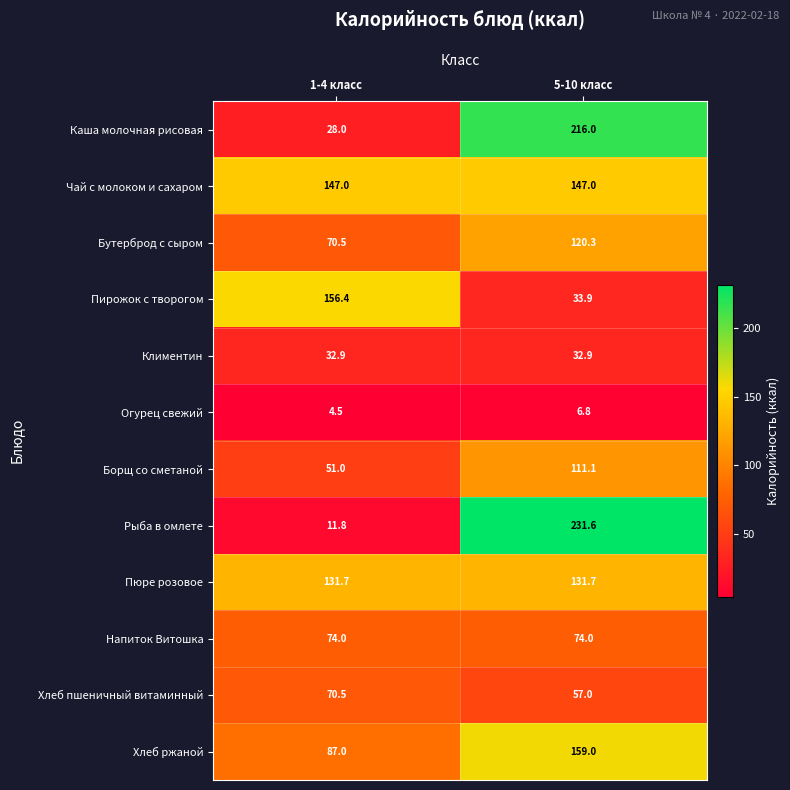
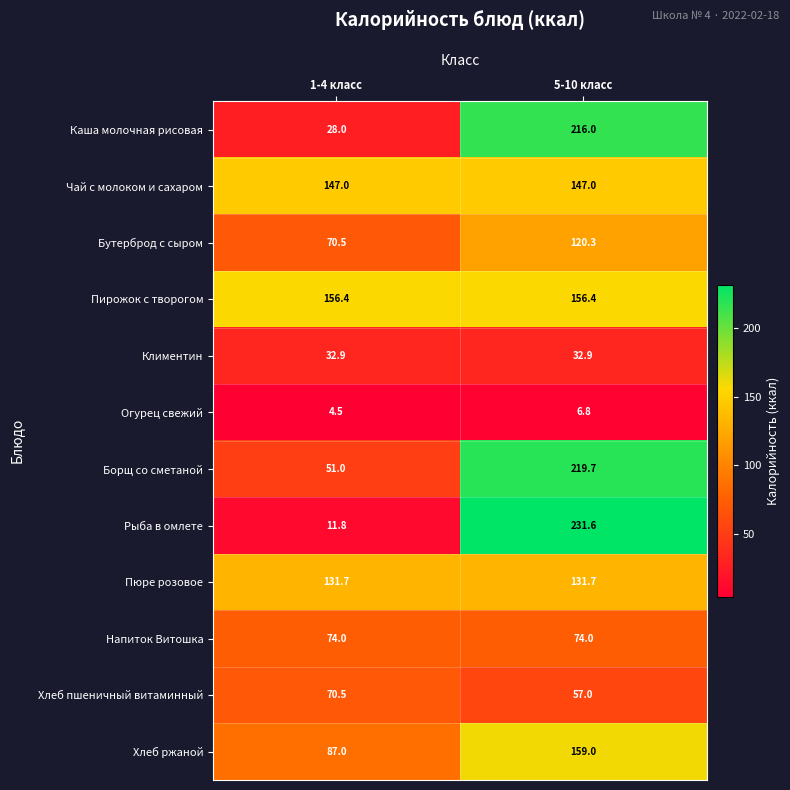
Пирожок с творогом, 5-10 класс: 33.9 -> 156.4
Борщ со сметаной, 5-10 класс: 111.1 -> 219.7
